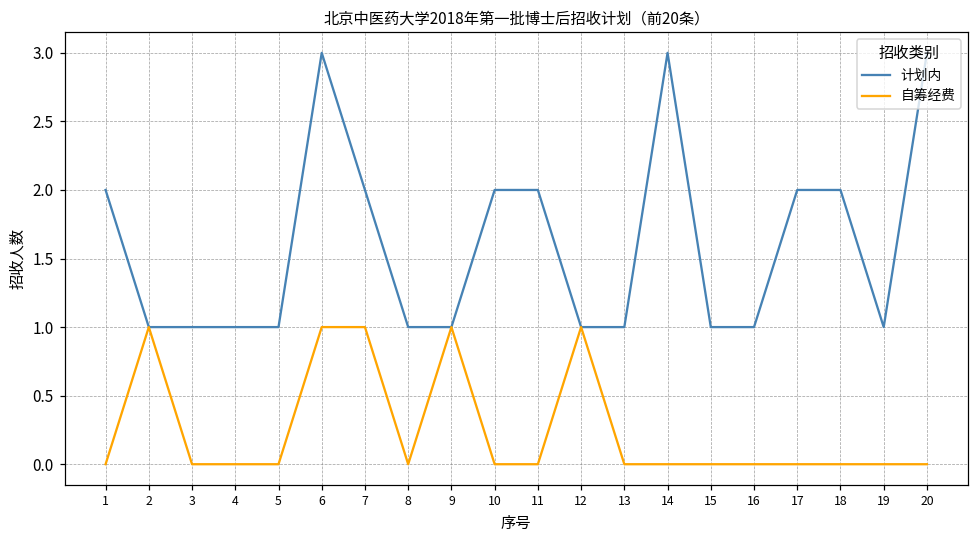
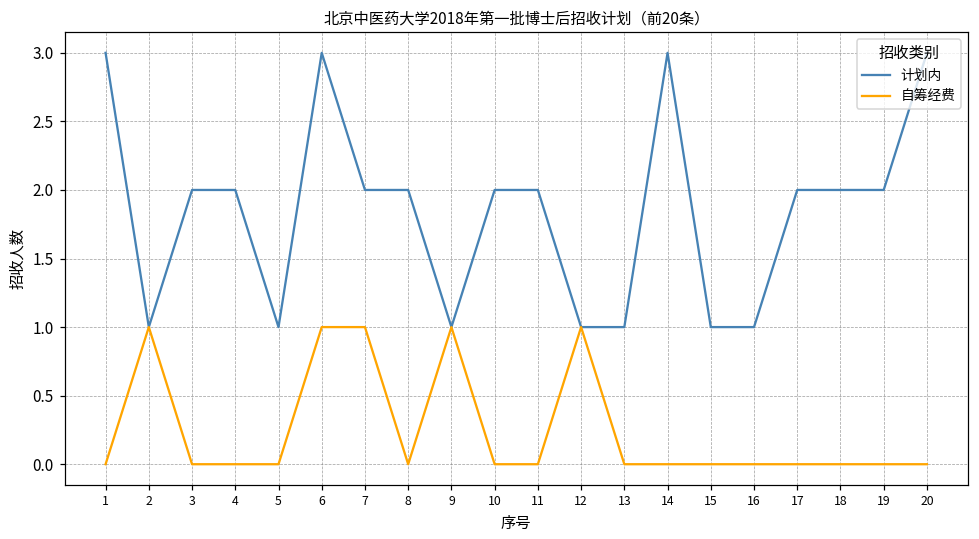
计划内, 1: 2 -> 3
计划内, 3: 1 -> 2
计划内, 4: 1 -> 2
计划内, 8: 1 -> 2
计划内, 19: 1 -> 2
